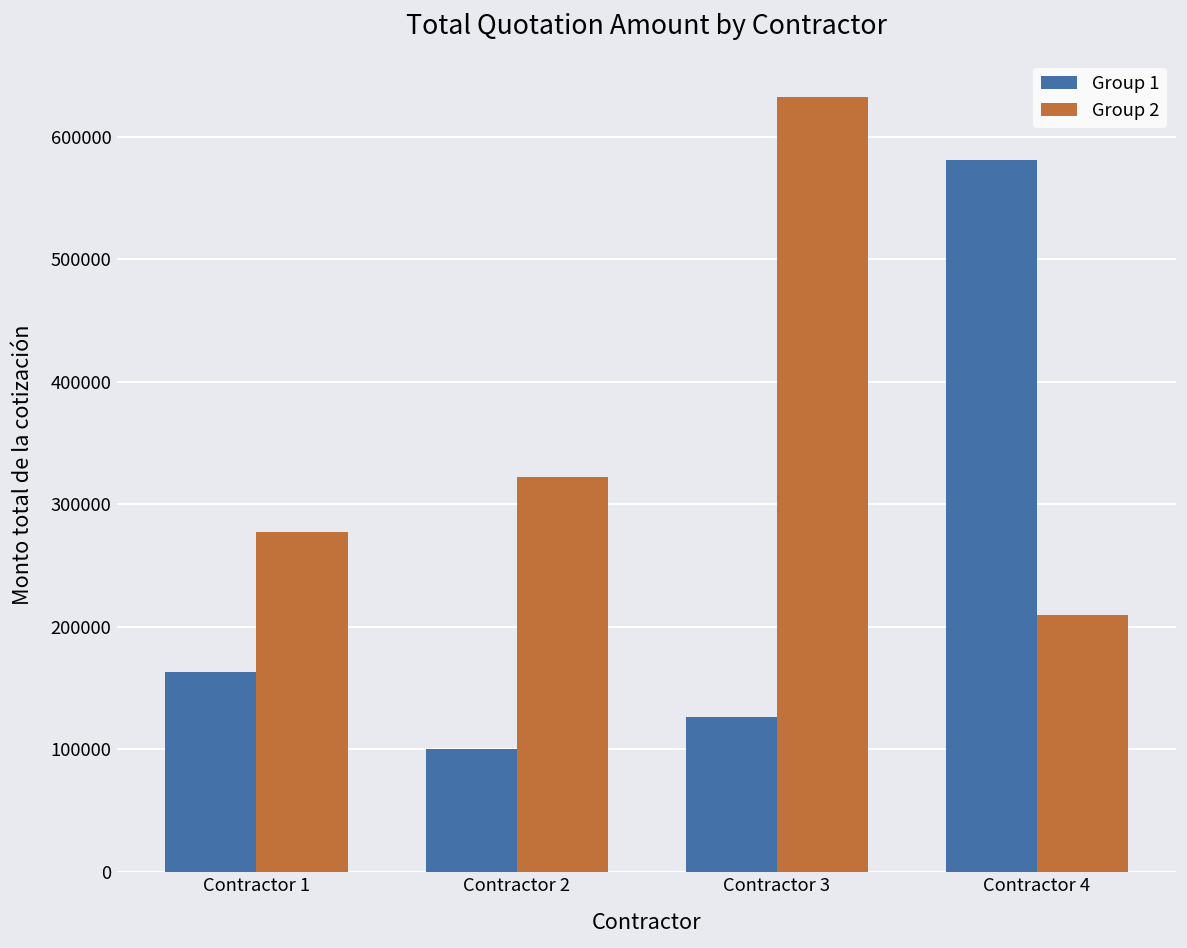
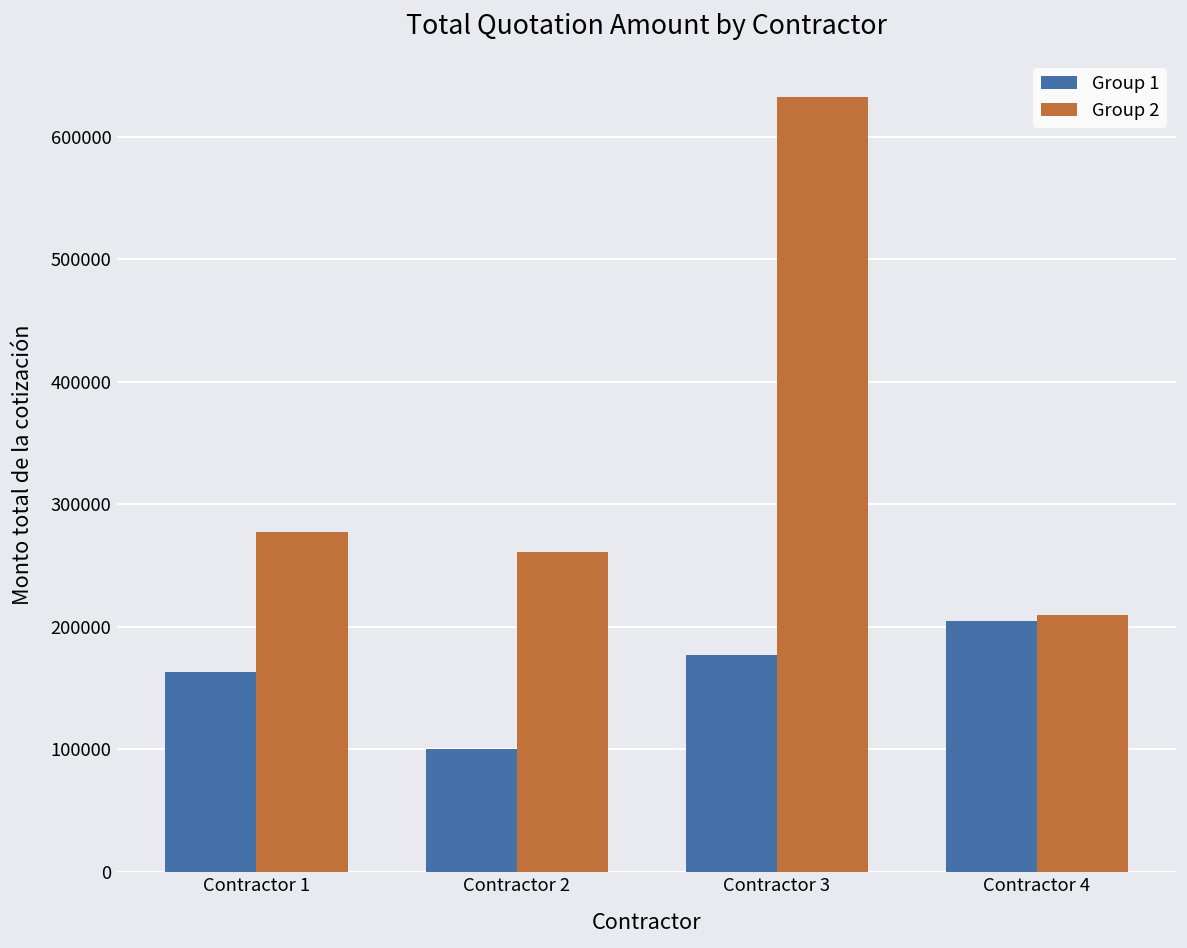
Group 2, Contractor 2: 322000 -> 261000
Group 1, Contractor 3: 126000 -> 177000
Group 1, Contractor 4: 581000 -> 204000
